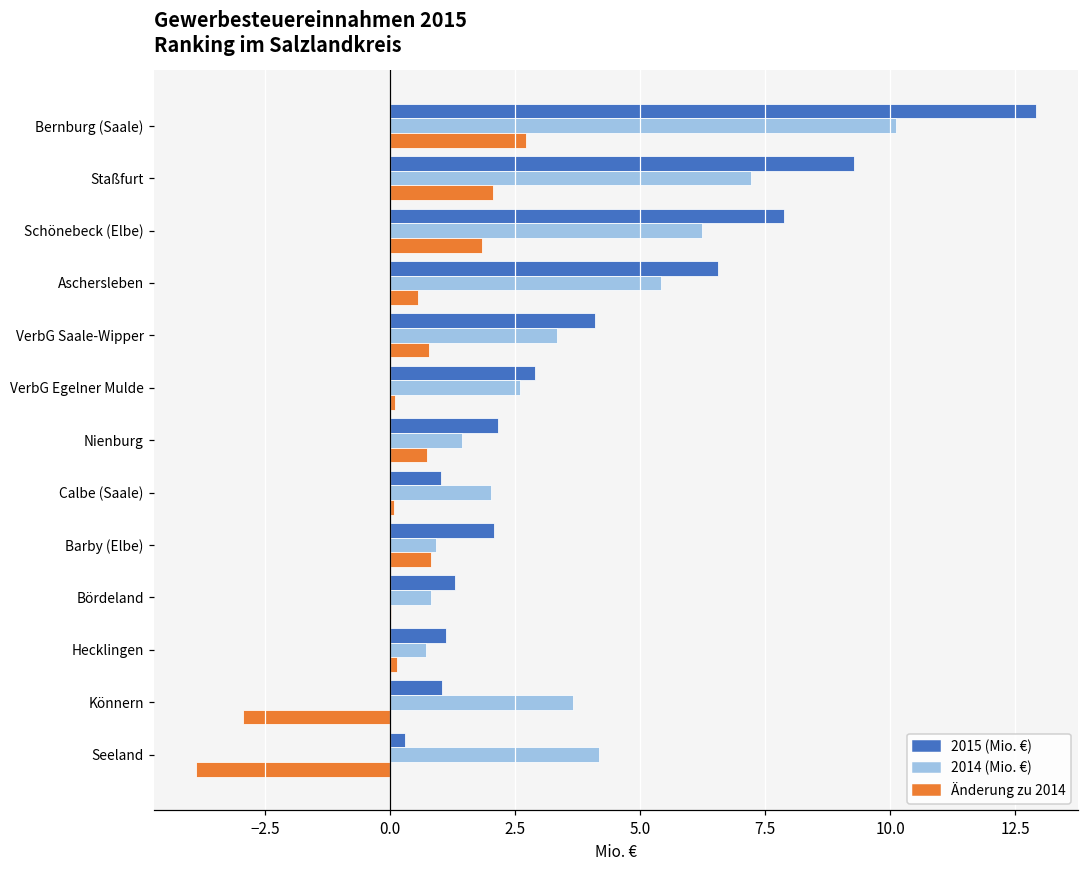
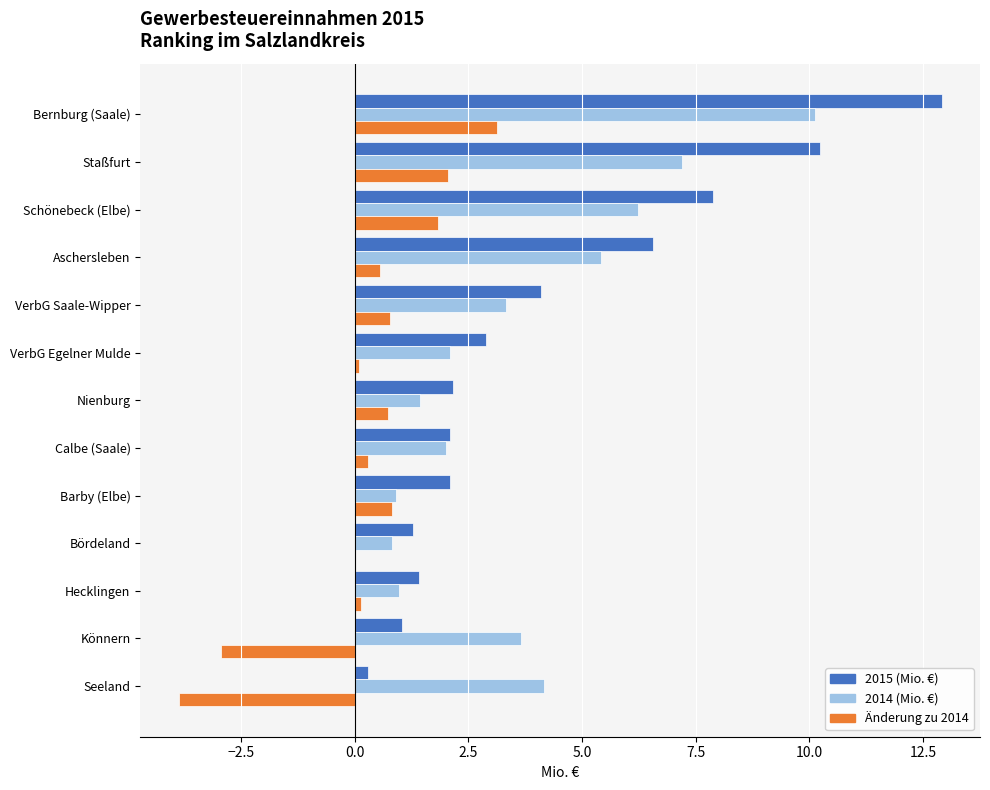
Änderung zu 2014, Bernburg (Saale): 2.7 -> 3.1
2015 (Mio. €), Staßfurt: 9.3 -> 10.2
2014 (Mio. €), VerbG Egelner Mulde: 2.6 -> 2.1
2015 (Mio. €), Calbe (Saale): 1.0 -> 2.1
Änderung zu 2014, Calbe (Saale): 0.1 -> 0.3
2015 (Mio. €), Hecklingen: 1.1 -> 1.4
2014 (Mio. €), Hecklingen: 0.7 -> 1.0
